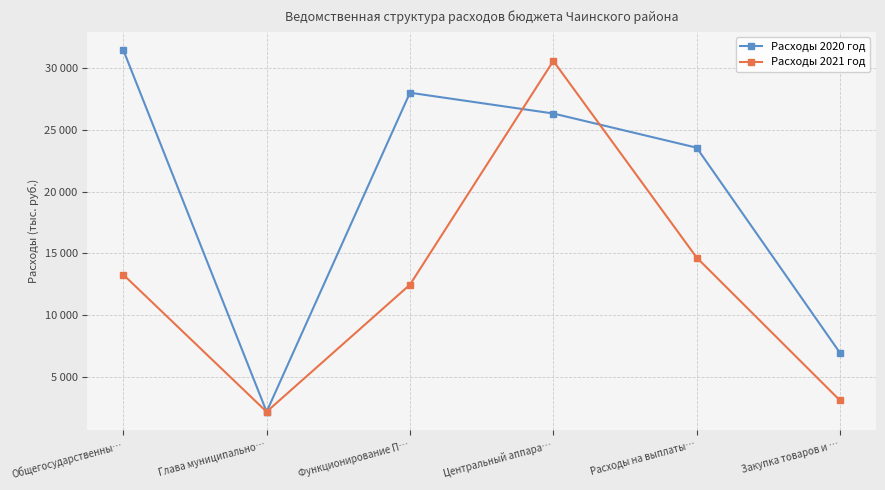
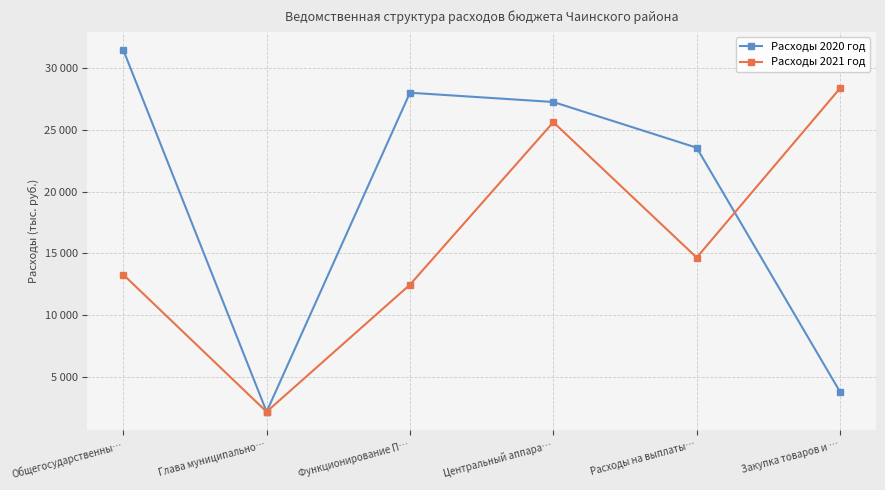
Расходы 2020 год, Центральный аппара…: 26300 -> 27300
Расходы 2021 год, Центральный аппара…: 30600 -> 25600
Расходы 2020 год, Закупка товаров и …: 6900 -> 3800
Расходы 2021 год, Закупка товаров и …: 3100 -> 28400
